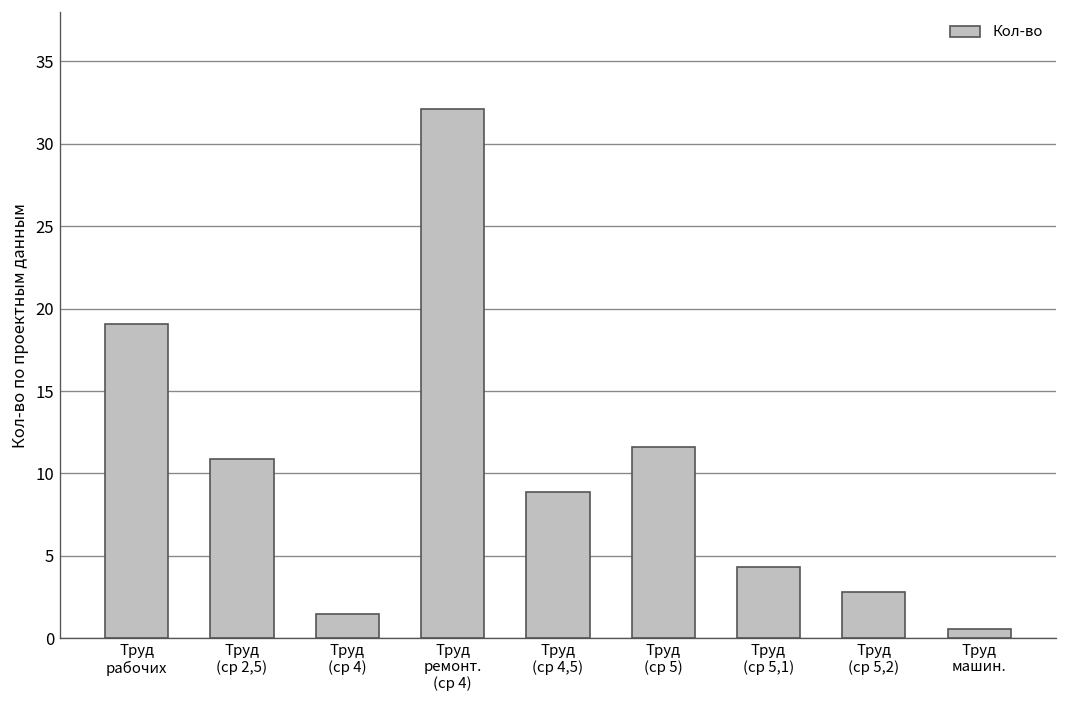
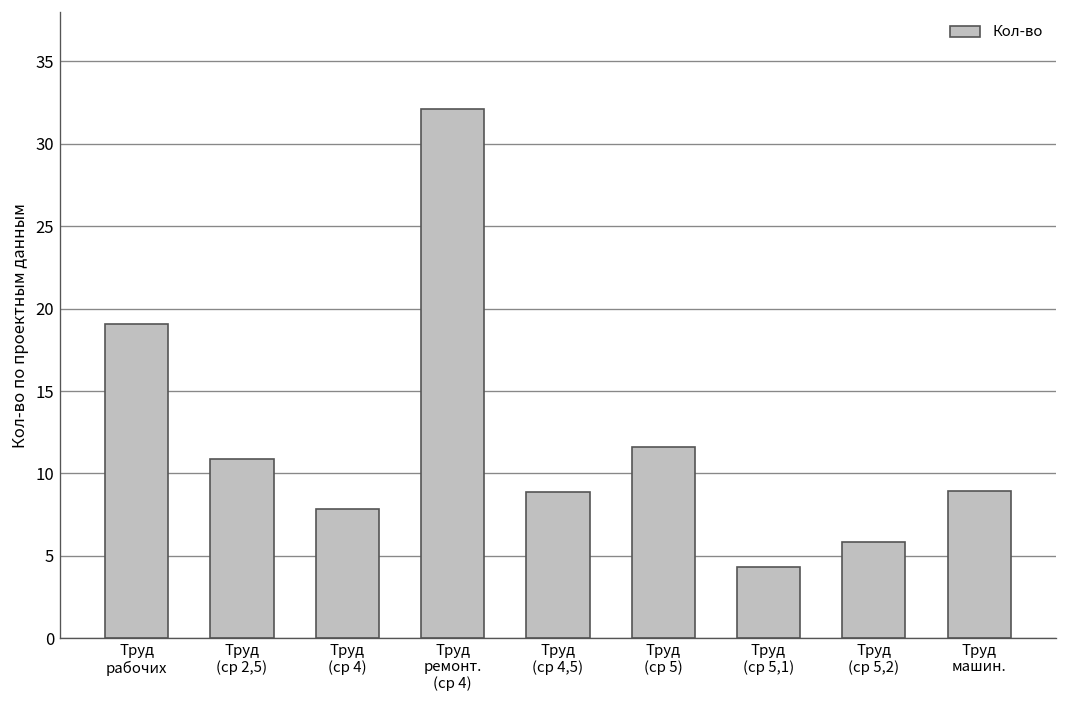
Труд (ср 4): 1.5 -> 7.8
Труд (ср 5,2): 2.8 -> 5.8
Труд машин.: 0.6 -> 9.0
